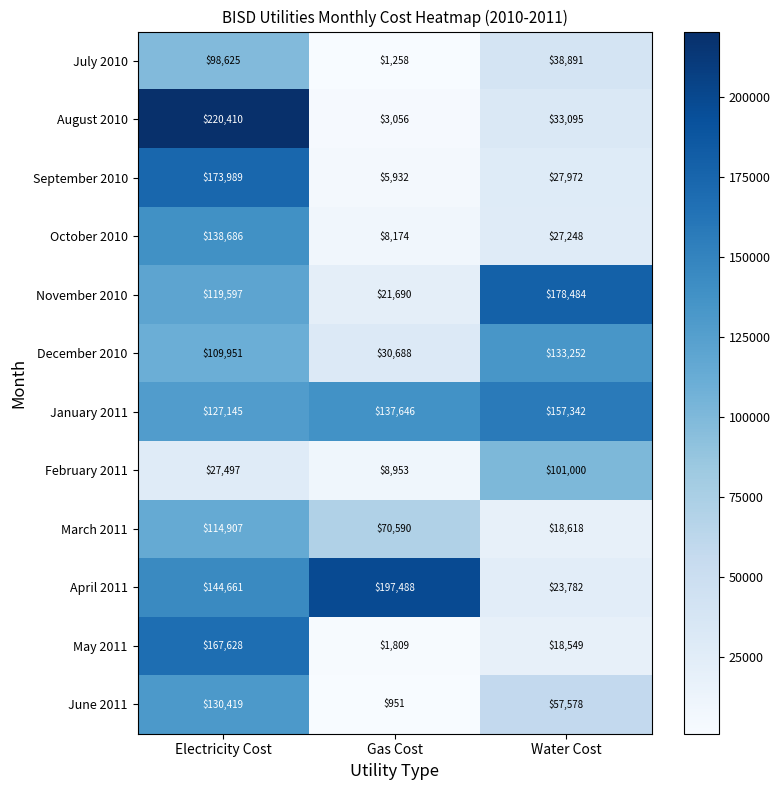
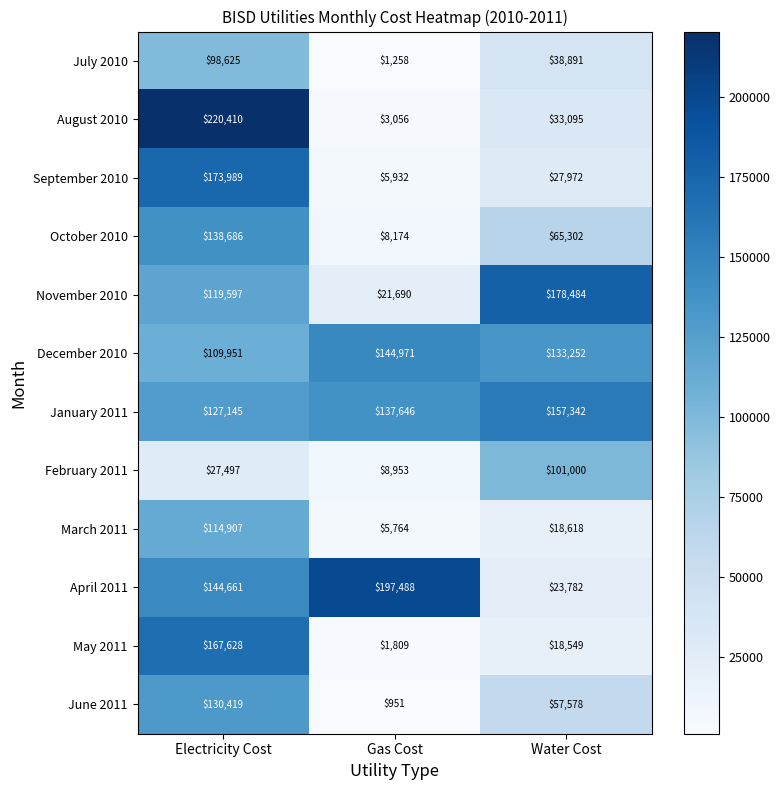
October 2010, Water Cost: $27,248 -> $65,302
December 2010, Gas Cost: $30,688 -> $144,971
March 2011, Gas Cost: $70,590 -> $5,764
